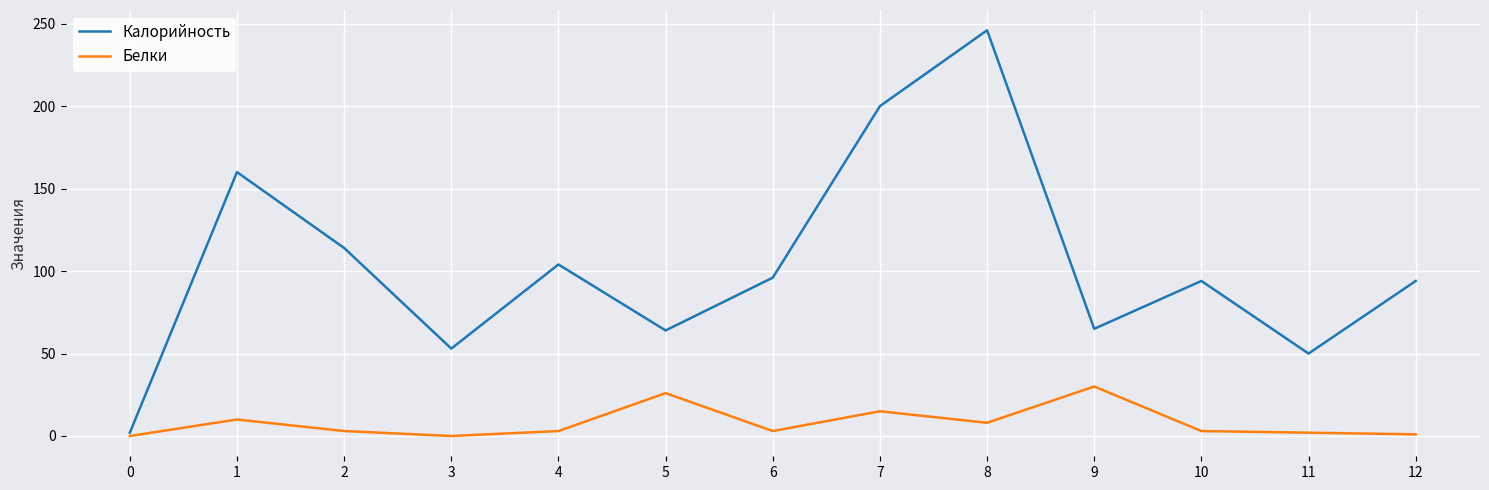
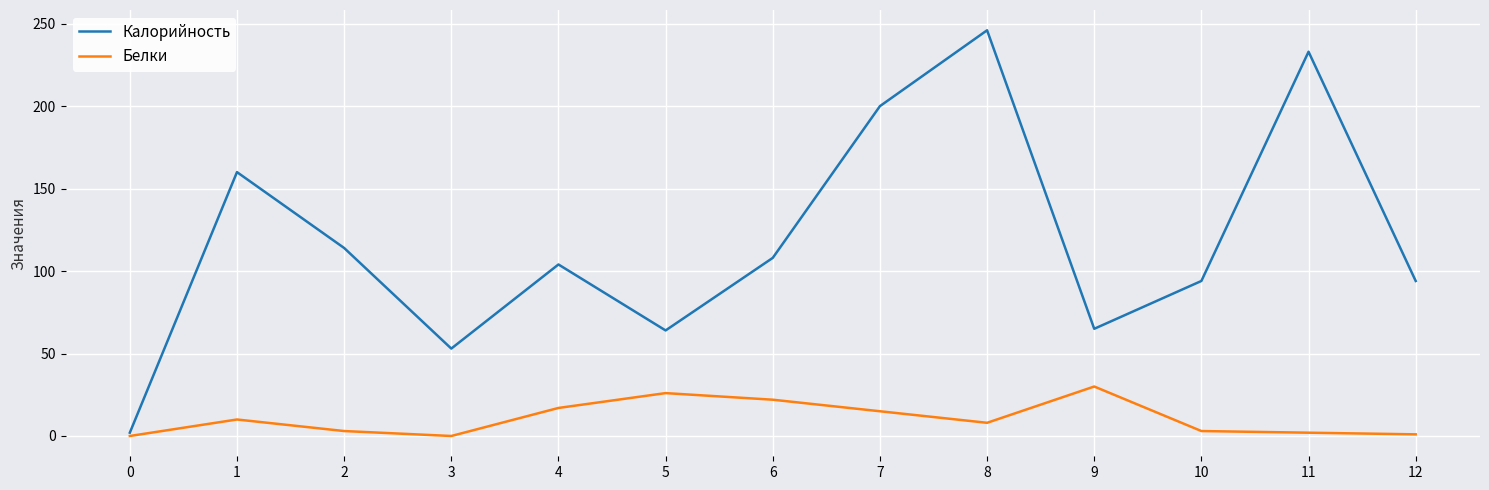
Белки, 4: 3 -> 17
Калорийность, 6: 96 -> 108
Белки, 6: 3 -> 22
Калорийность, 11: 50 -> 233
